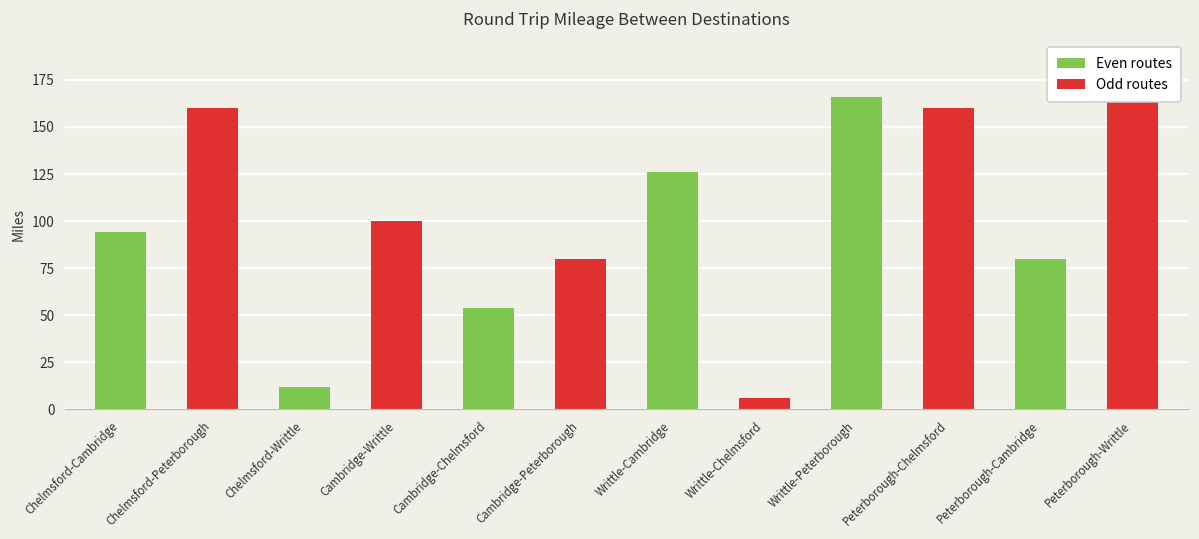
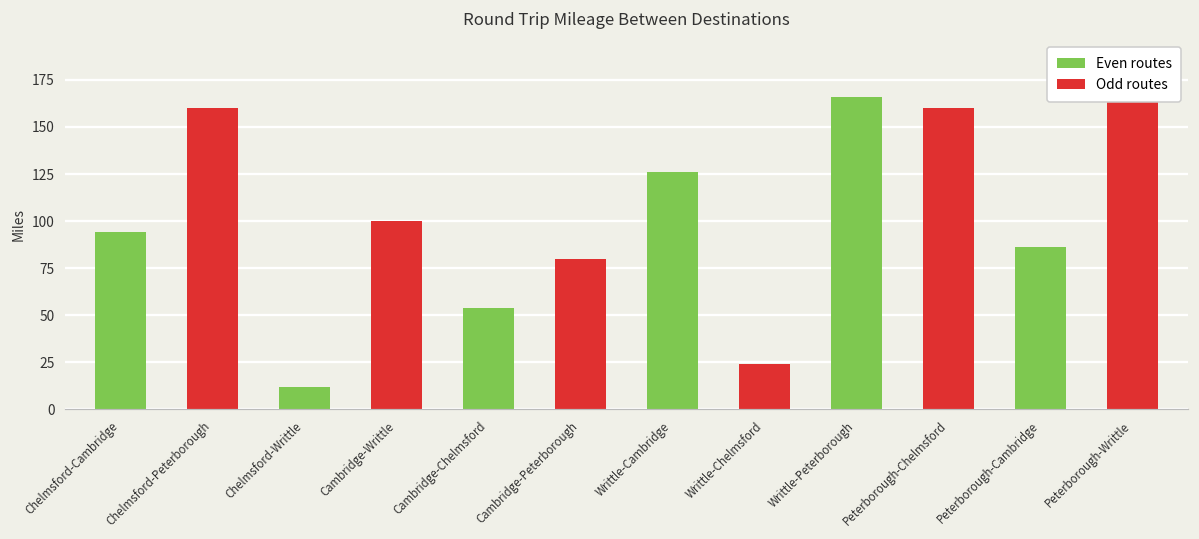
Writtle-Chelmsford: 6 -> 24
Peterborough-Cambridge: 80 -> 86
